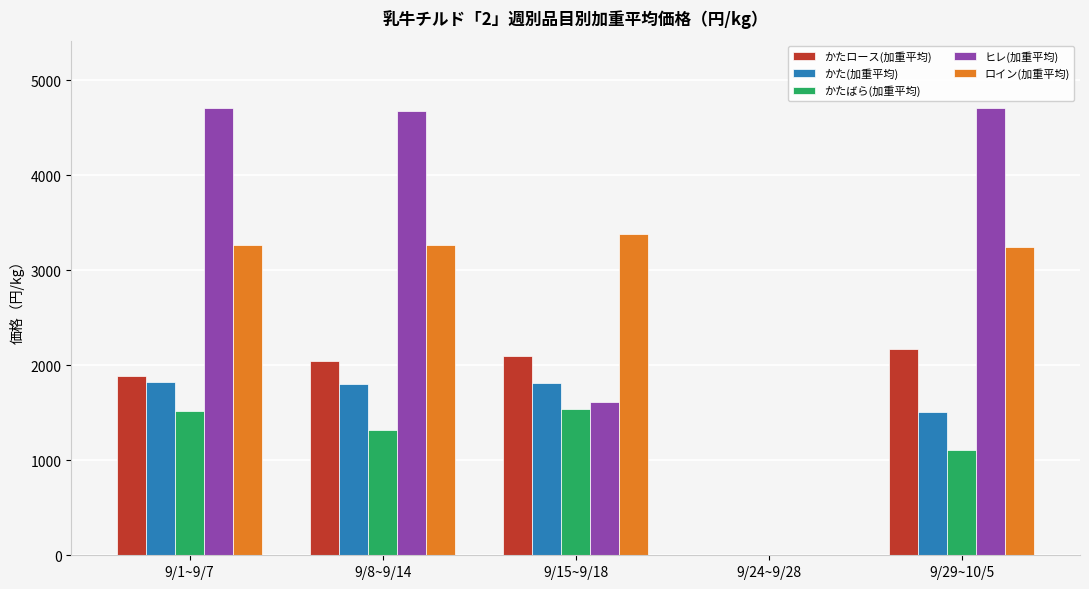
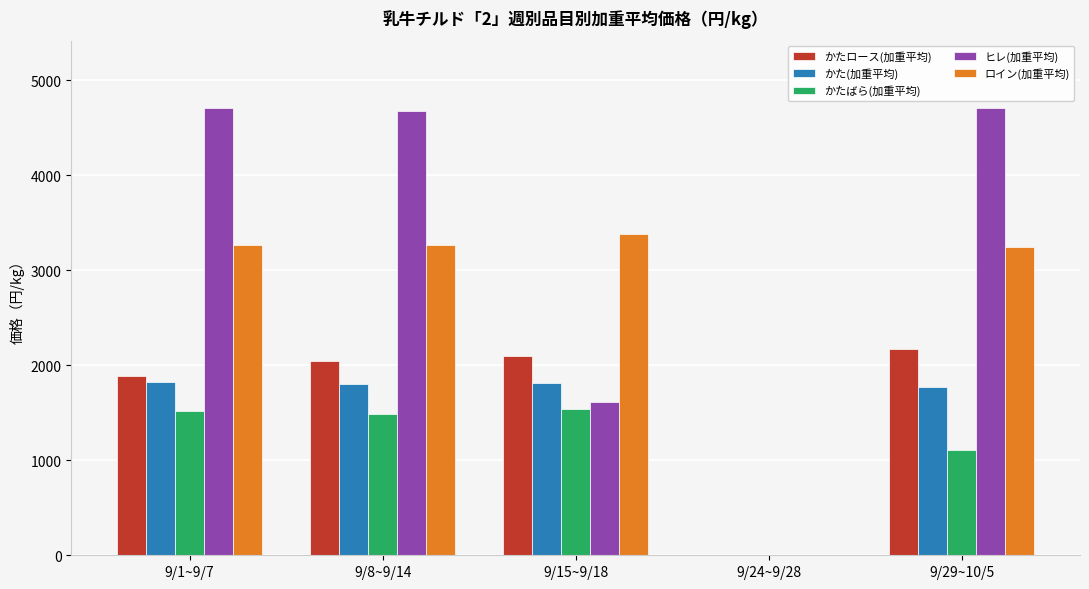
かたばら(加重平均), 9/8~9/14: 1300 -> 1500
かた(加重平均), 9/29~10/5: 1500 -> 1800
